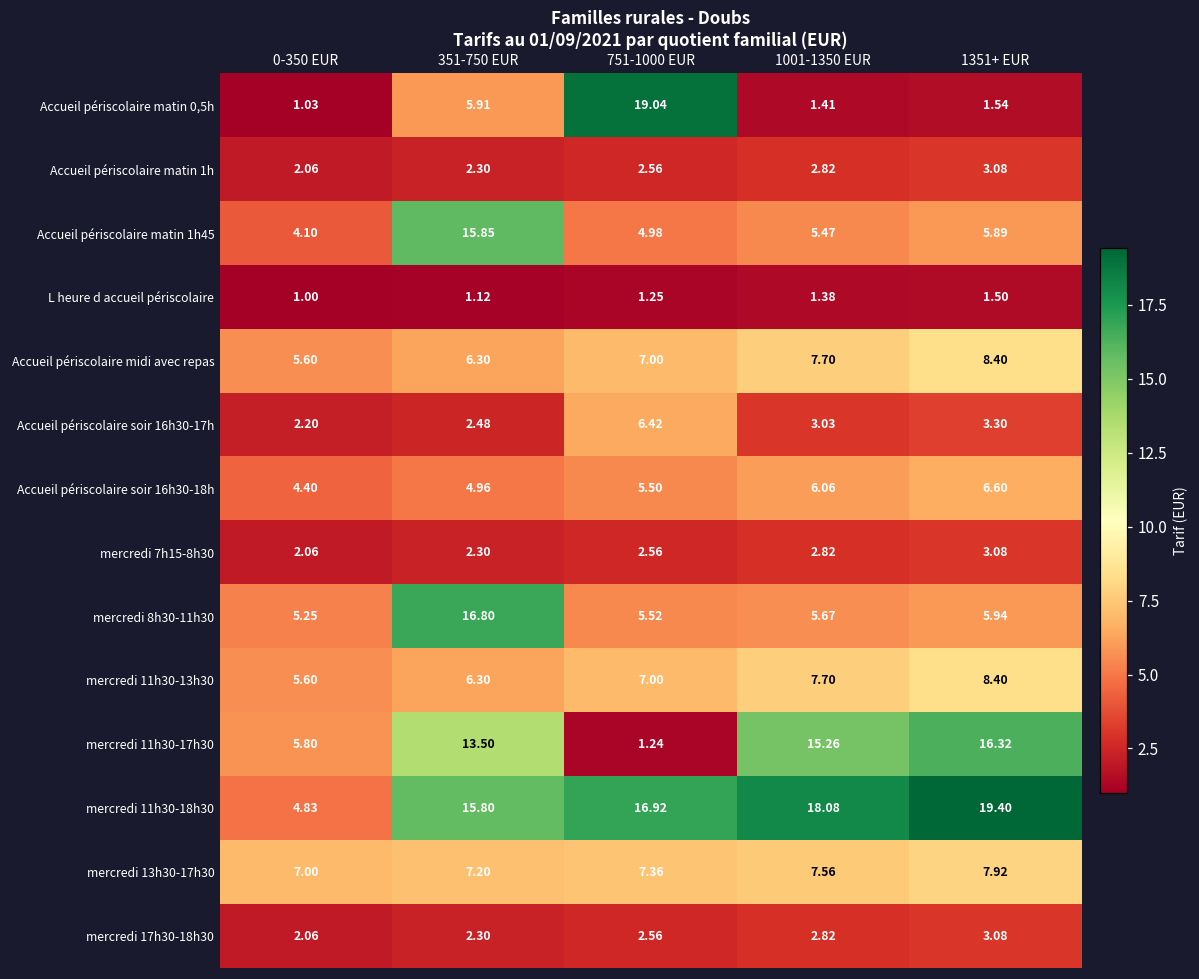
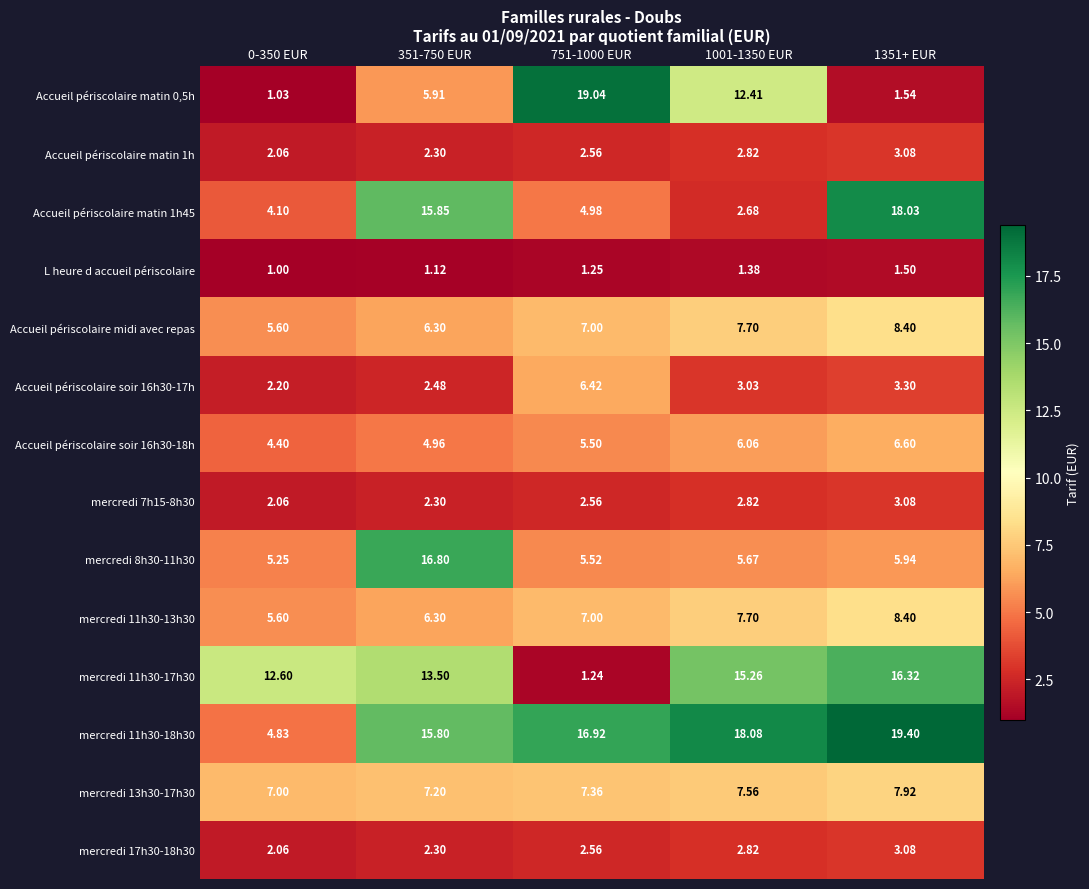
Accueil périscolaire matin 0,5h, 1001-1350 EUR: 1.41 -> 12.41
Accueil périscolaire matin 1h45, 1001-1350 EUR: 5.47 -> 2.68
Accueil périscolaire matin 1h45, 1351+ EUR: 5.89 -> 18.03
mercredi 11h30-17h30, 0-350 EUR: 5.80 -> 12.60
